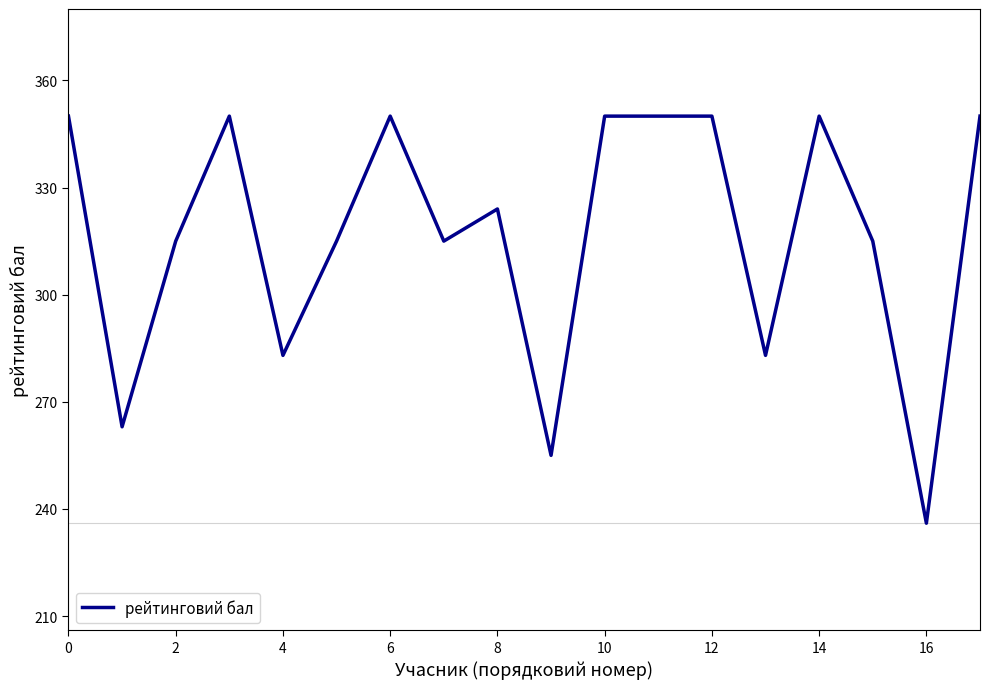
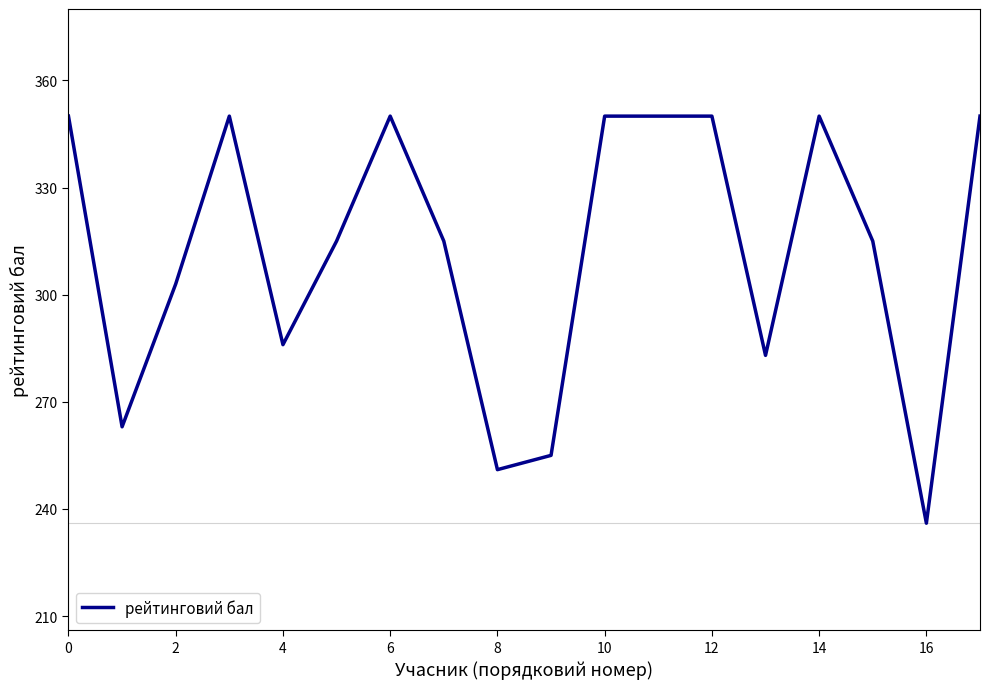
2: 315 -> 303
4: 283 -> 286
8: 324 -> 251
